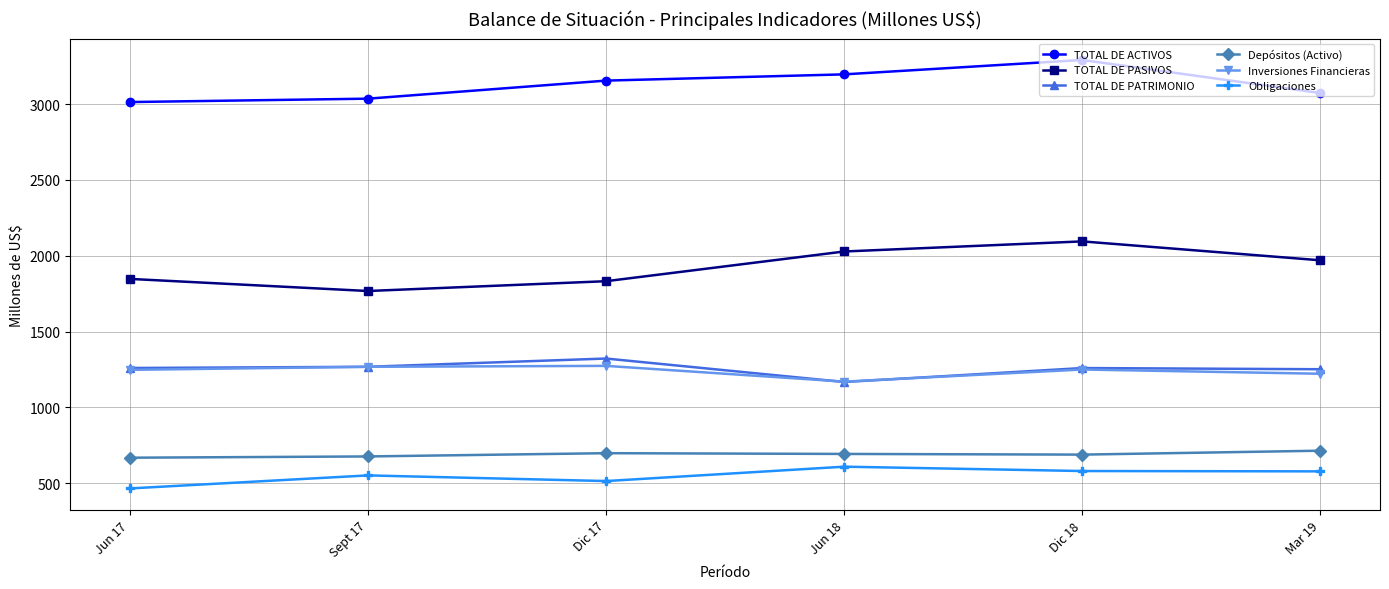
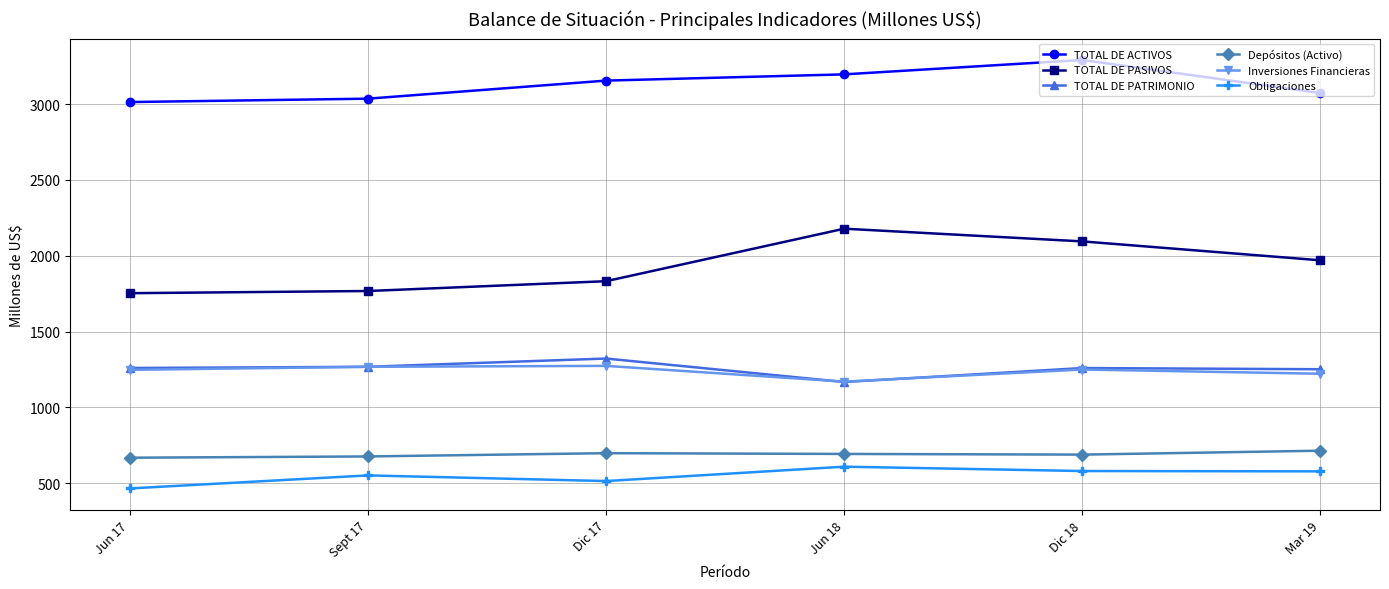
TOTAL DE PASIVOS, Jun 17: 1850 -> 1750
TOTAL DE PASIVOS, Jun 18: 2030 -> 2180
